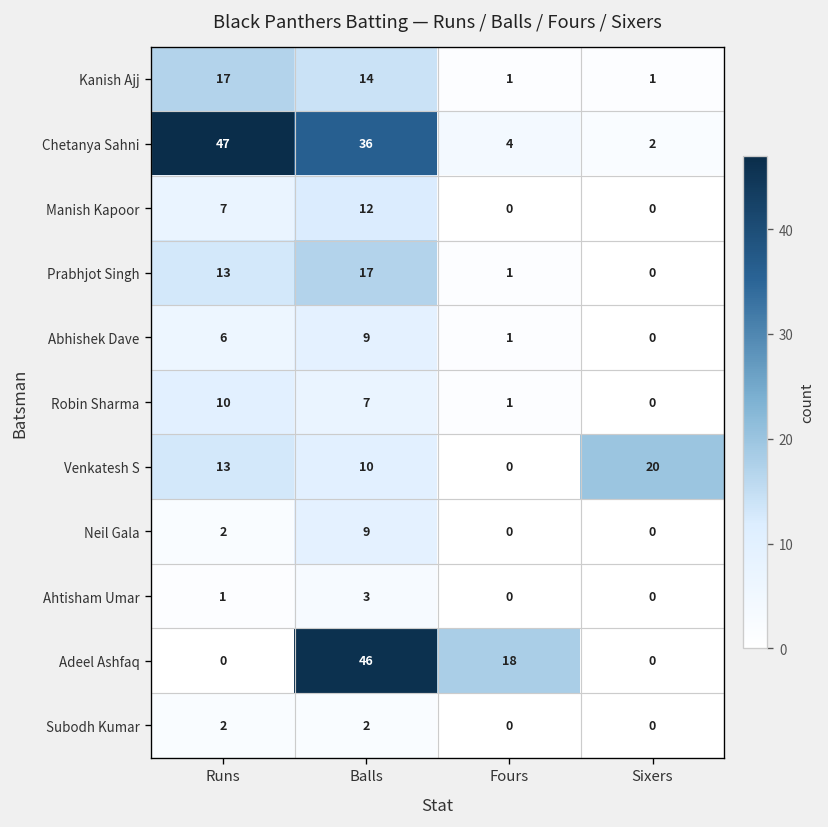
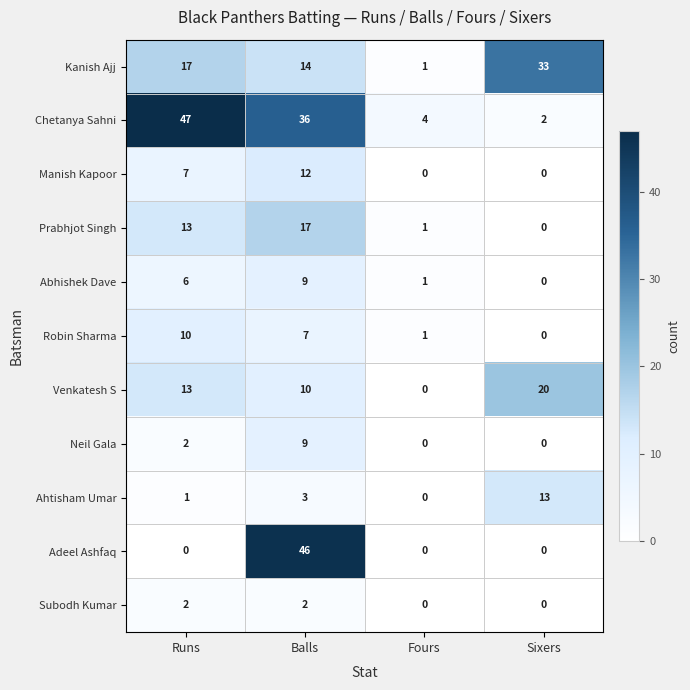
Kanish Ajj, Sixers: 1 -> 33
Ahtisham Umar, Sixers: 0 -> 13
Adeel Ashfaq, Fours: 18 -> 0
